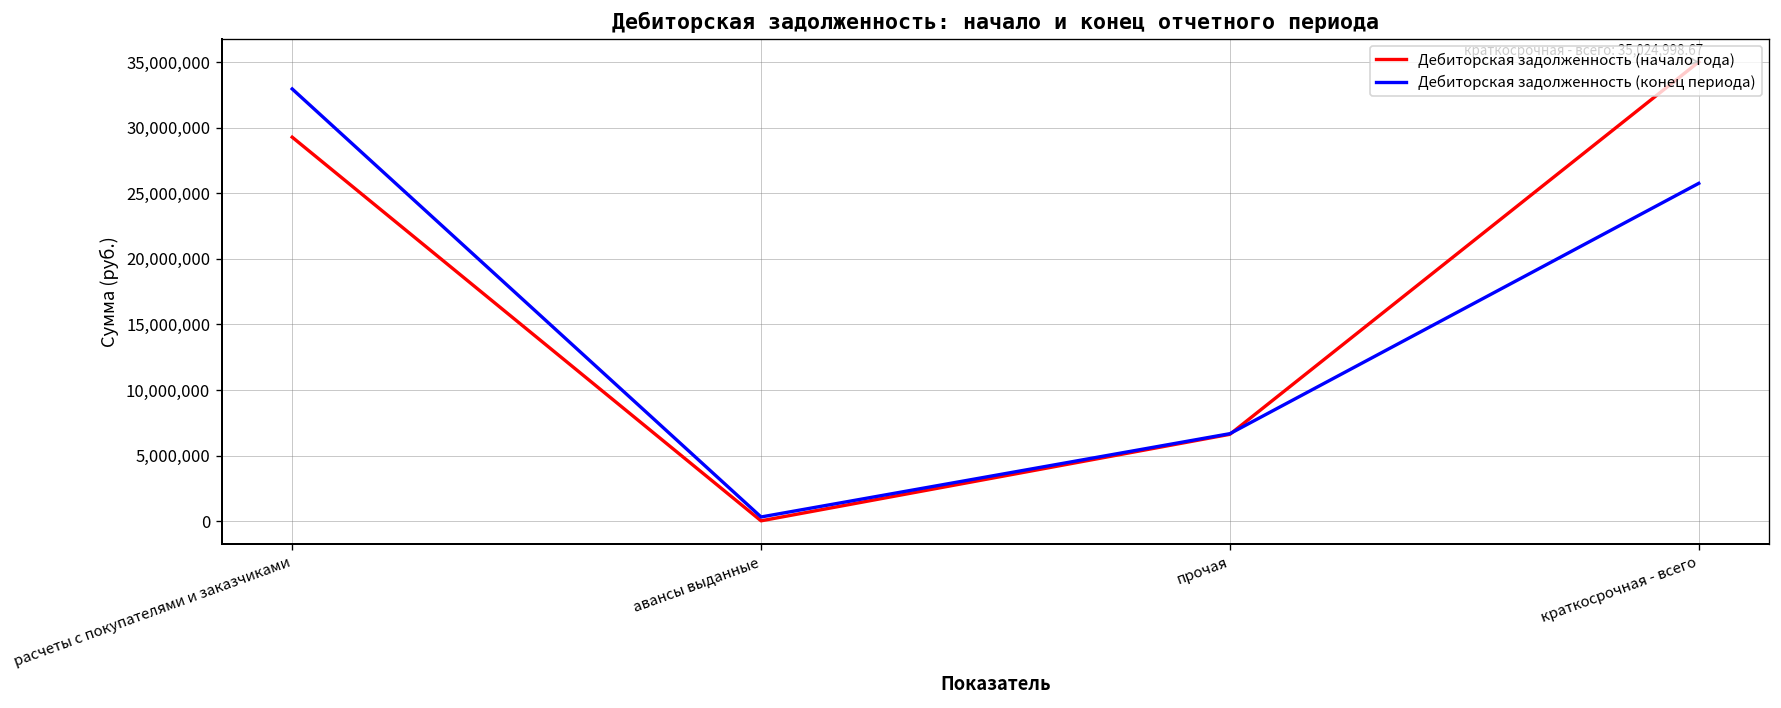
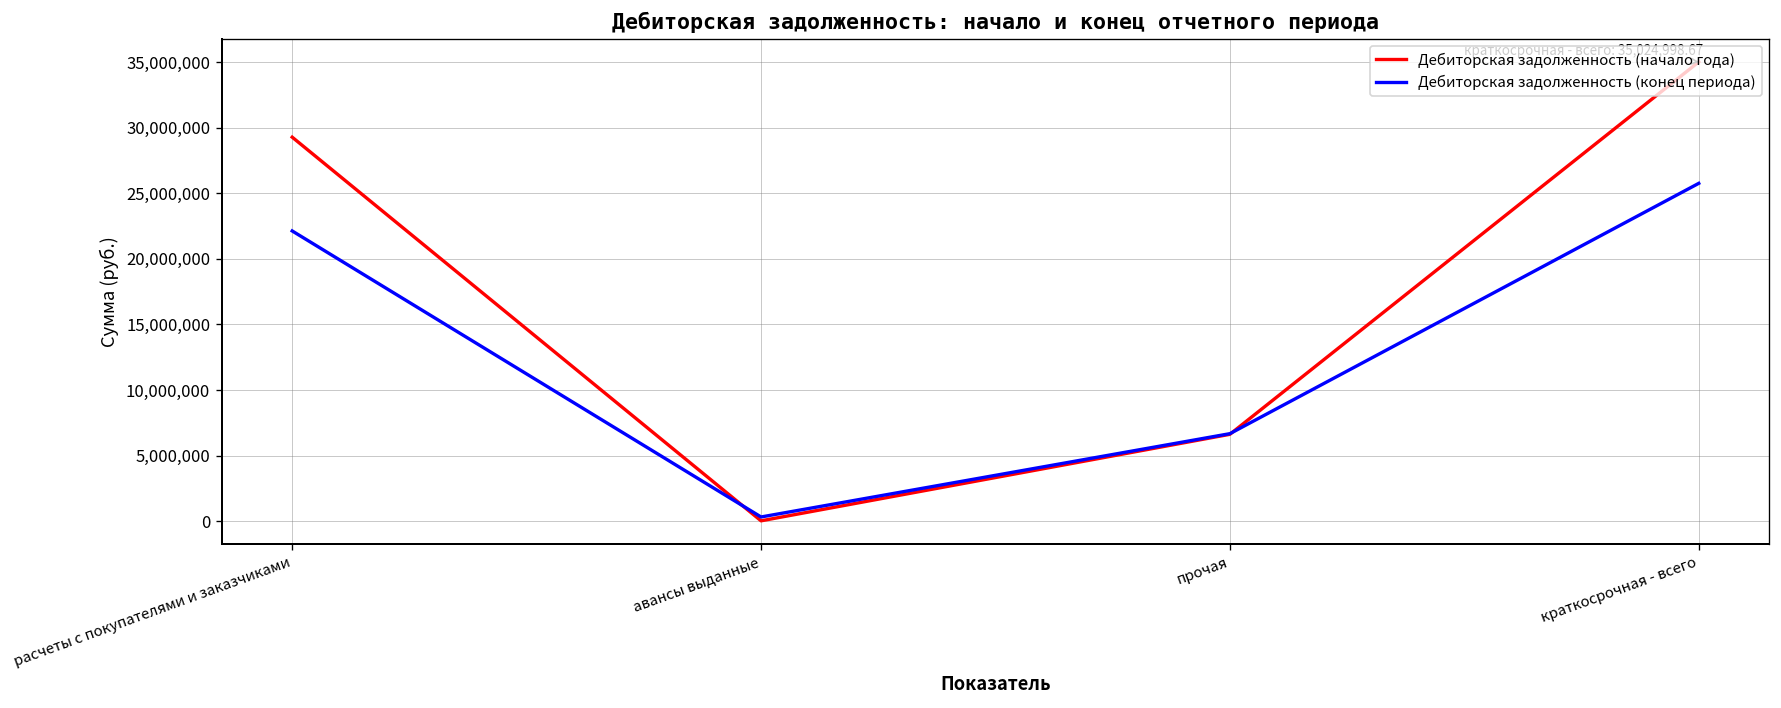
Дебиторская задолженность (конец периода), расчеты с покупателями и заказчиками: 33,000,000 -> 22,100,000
